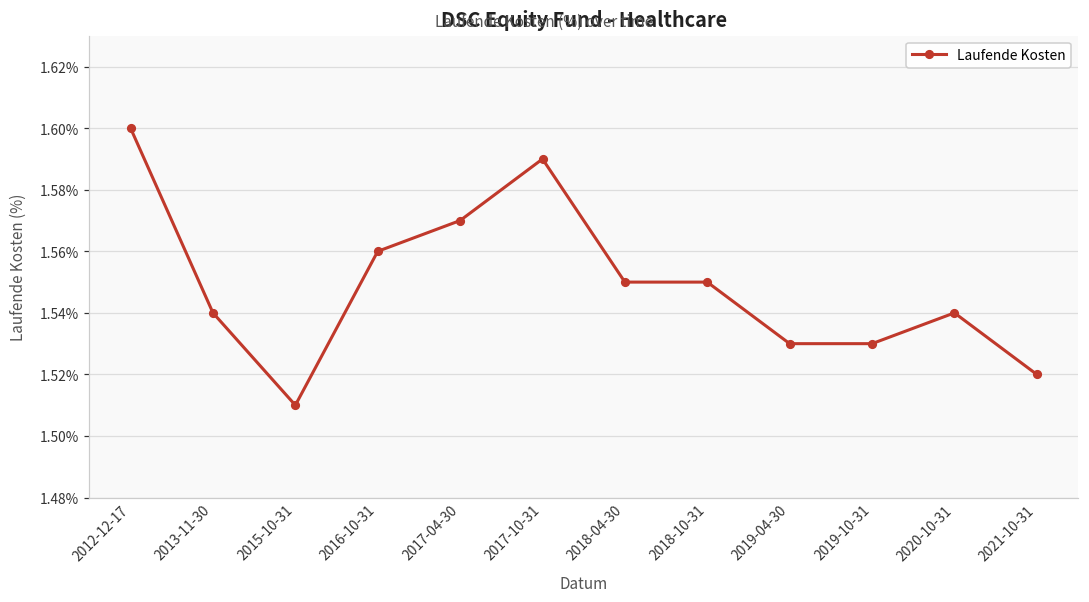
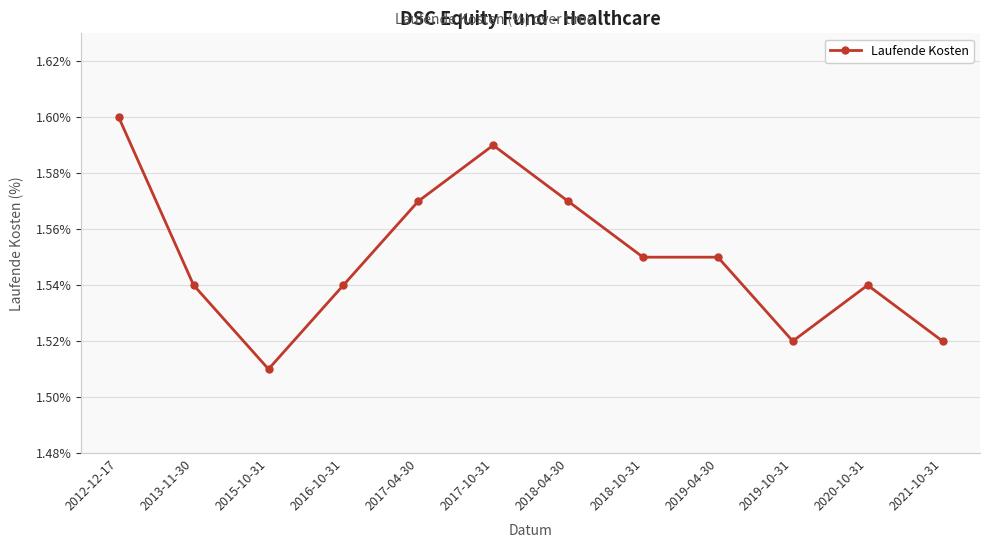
2016-10-31: 1.56% -> 1.54%
2018-04-30: 1.55% -> 1.57%
2019-04-30: 1.53% -> 1.55%
2019-10-31: 1.53% -> 1.52%
